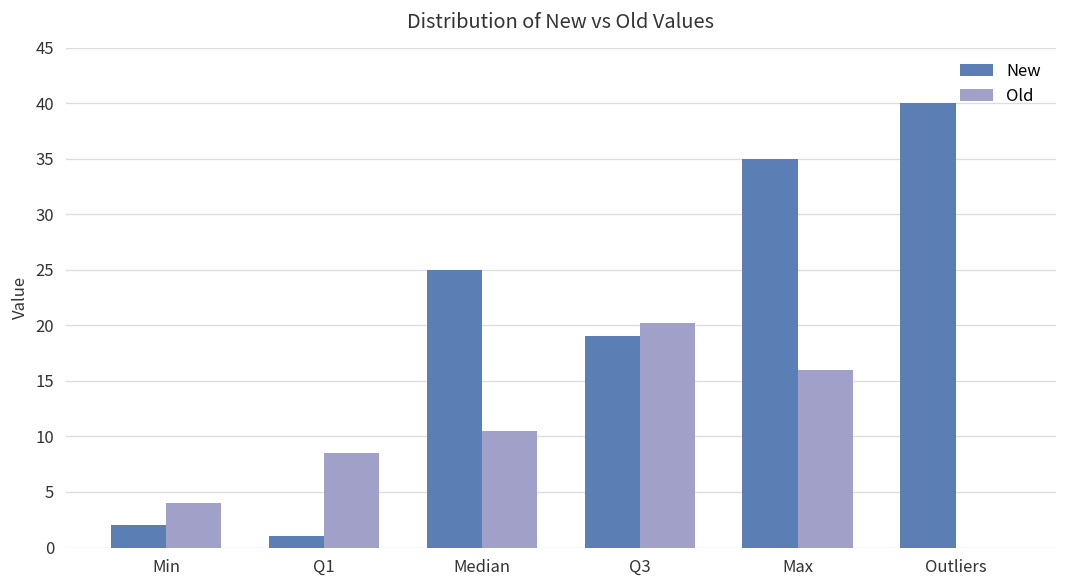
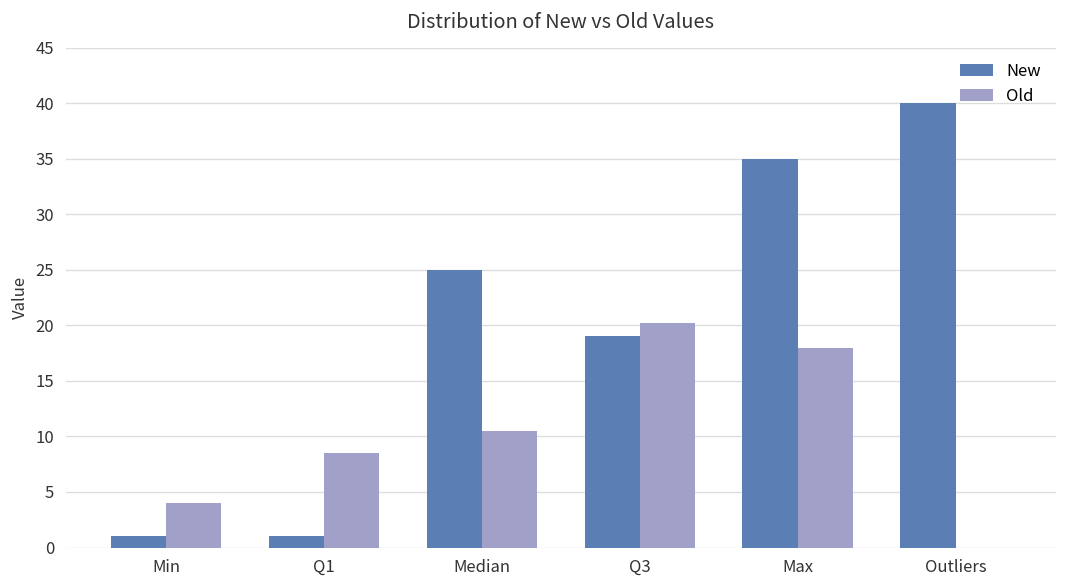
New, Min: 2 -> 1
Old, Max: 16 -> 18
